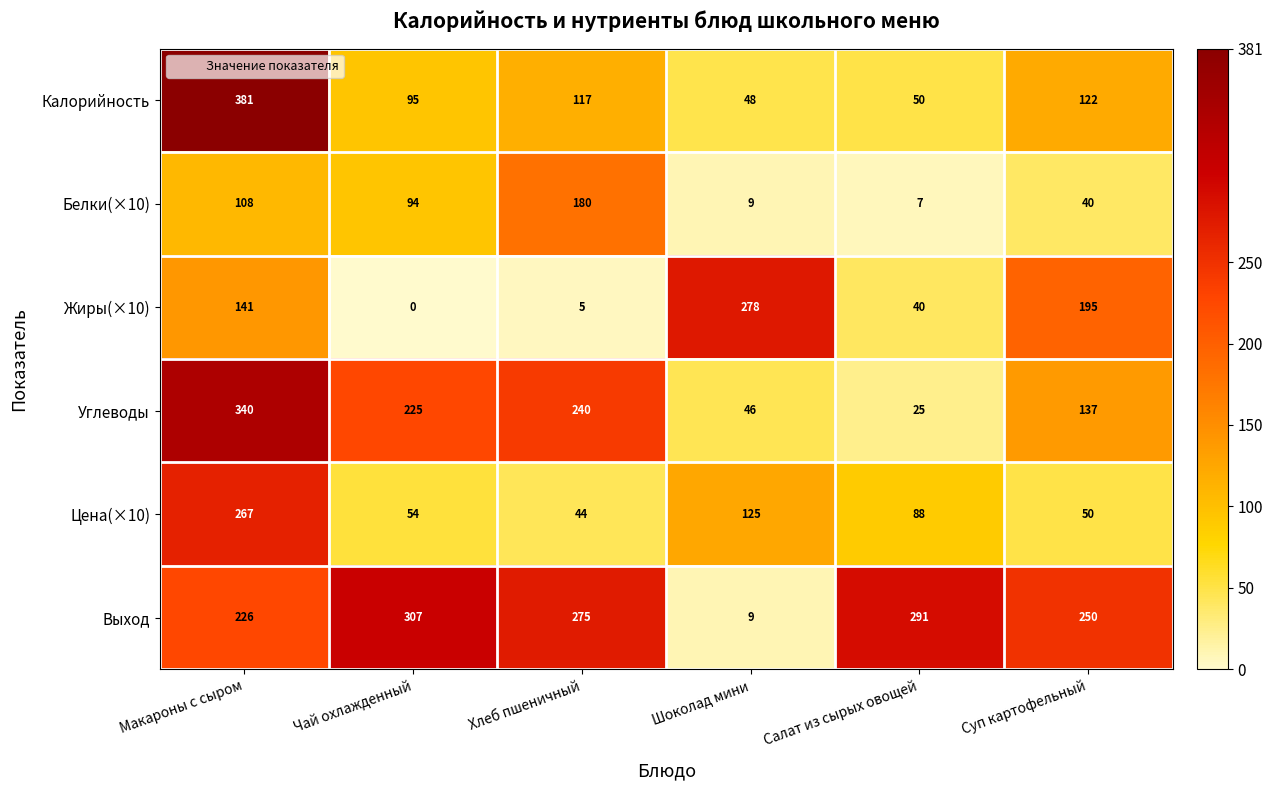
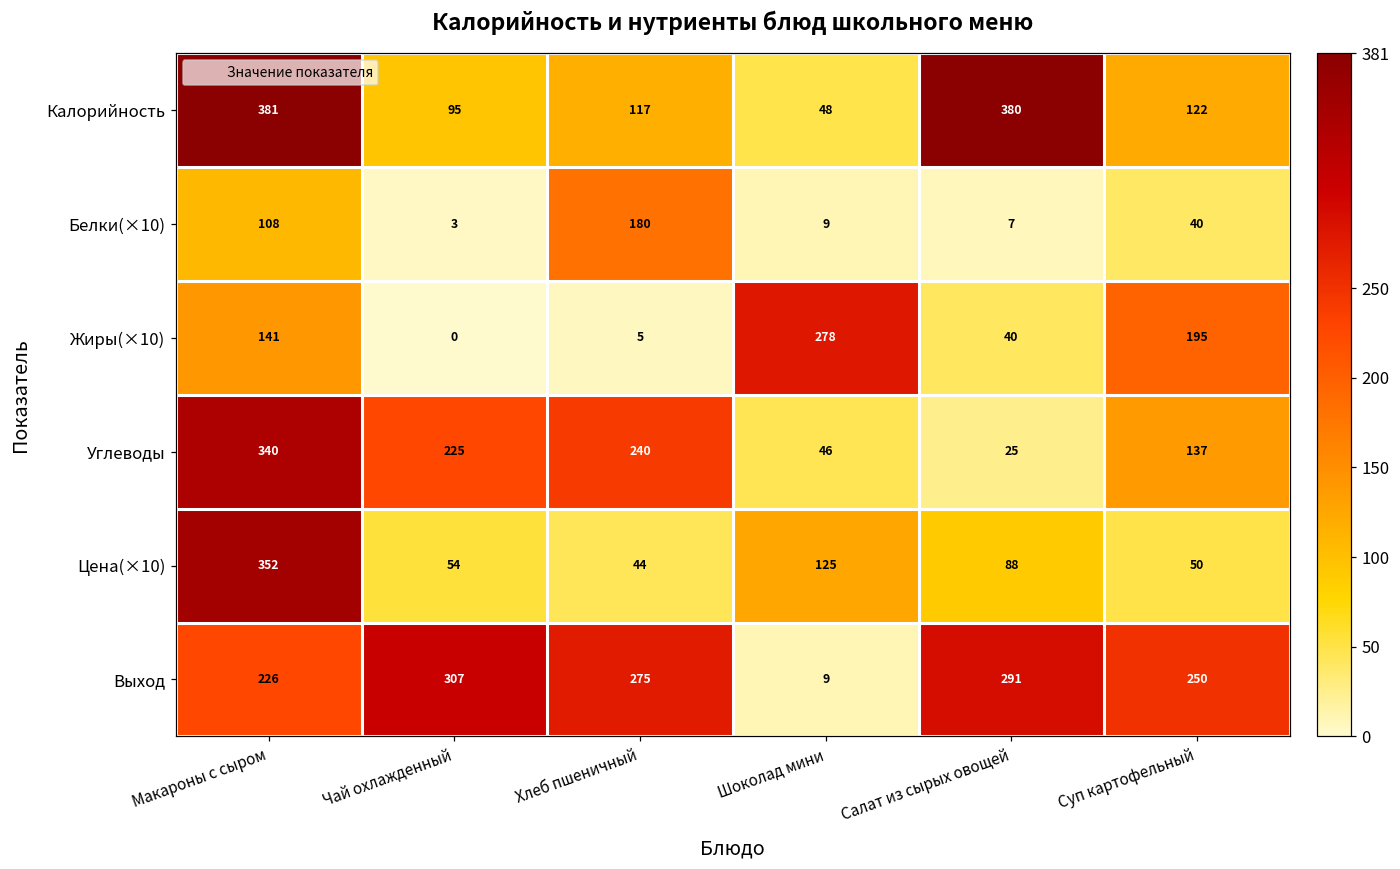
Калорийность, Салат из сырых овощей: 50 -> 380
Белки(×10), Чай охлажденный: 94 -> 3
Цена(×10), Макароны с сыром: 267 -> 352
